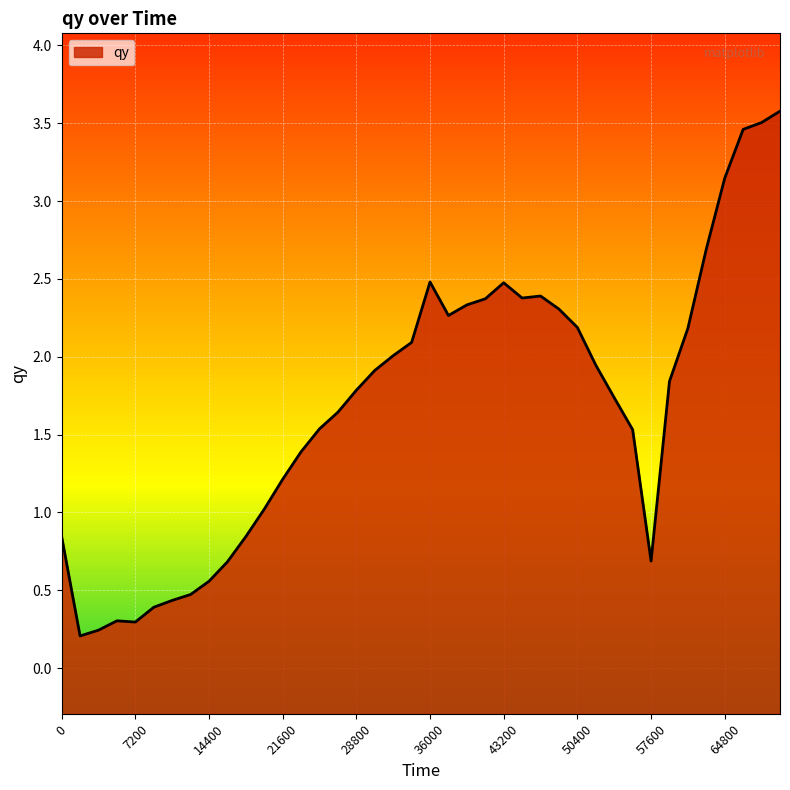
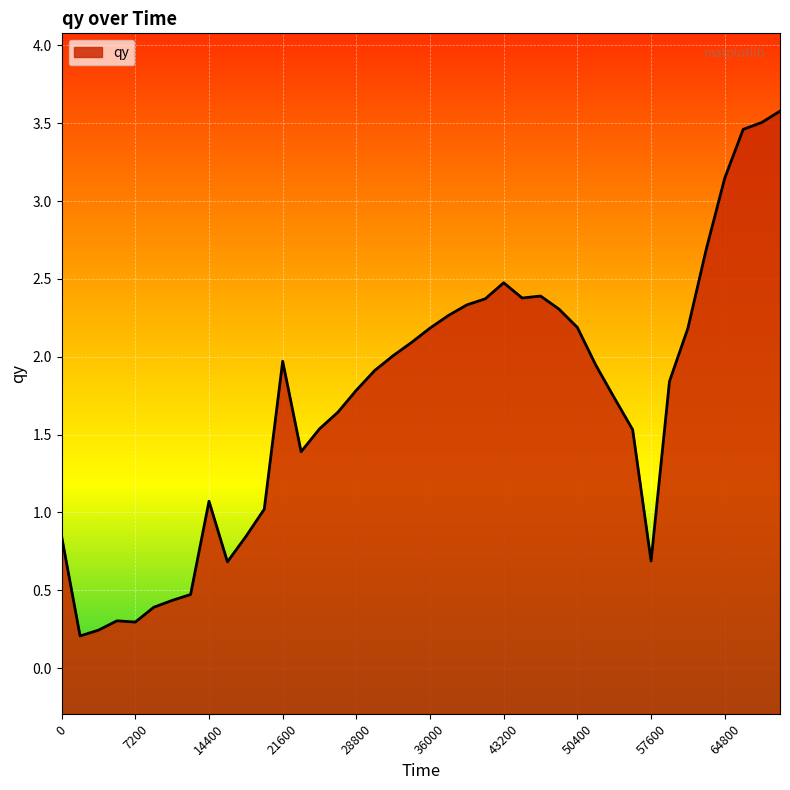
14400: 0.56 -> 1.07
21600: 1.21 -> 1.97
36000: 2.48 -> 2.18
